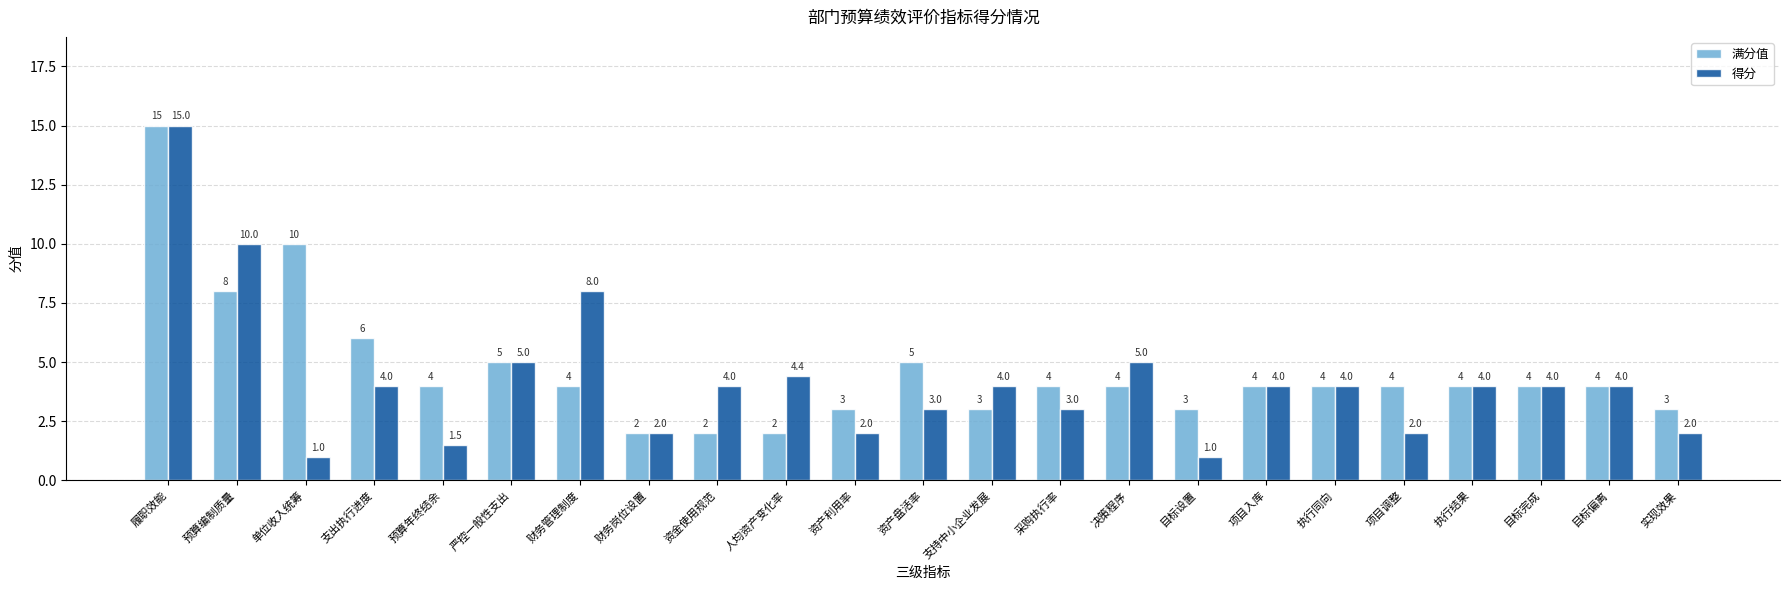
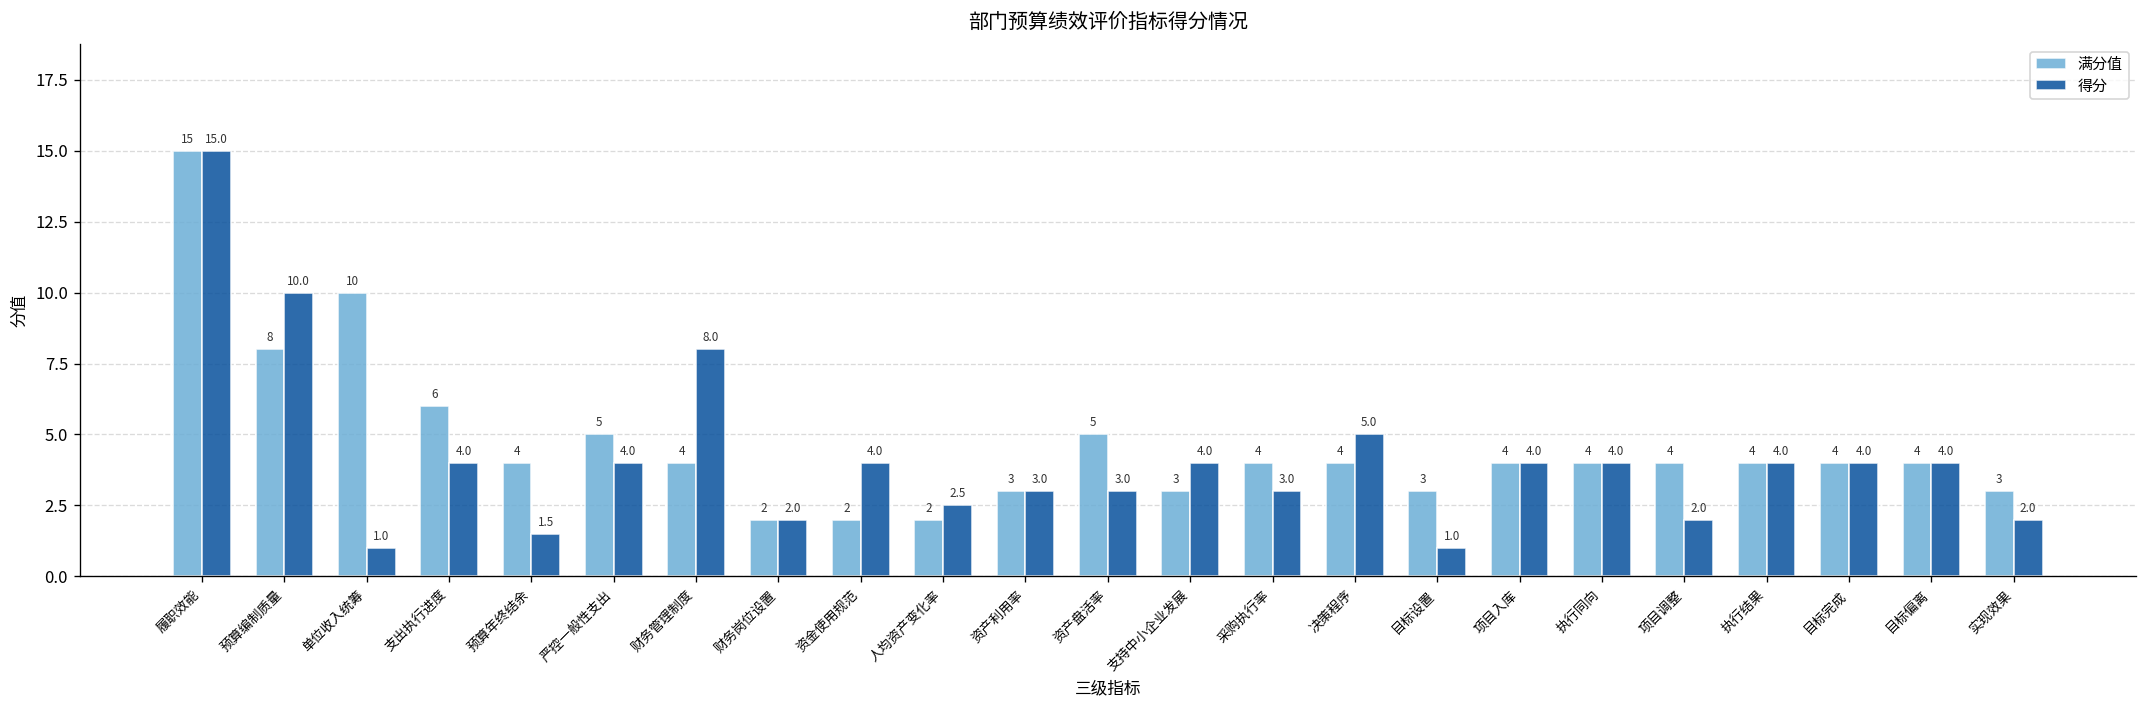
得分, 严控一般性支出: 5.0 -> 4.0
得分, 人均资产变化率: 4.4 -> 2.5
得分, 资产利用率: 2.0 -> 3.0
